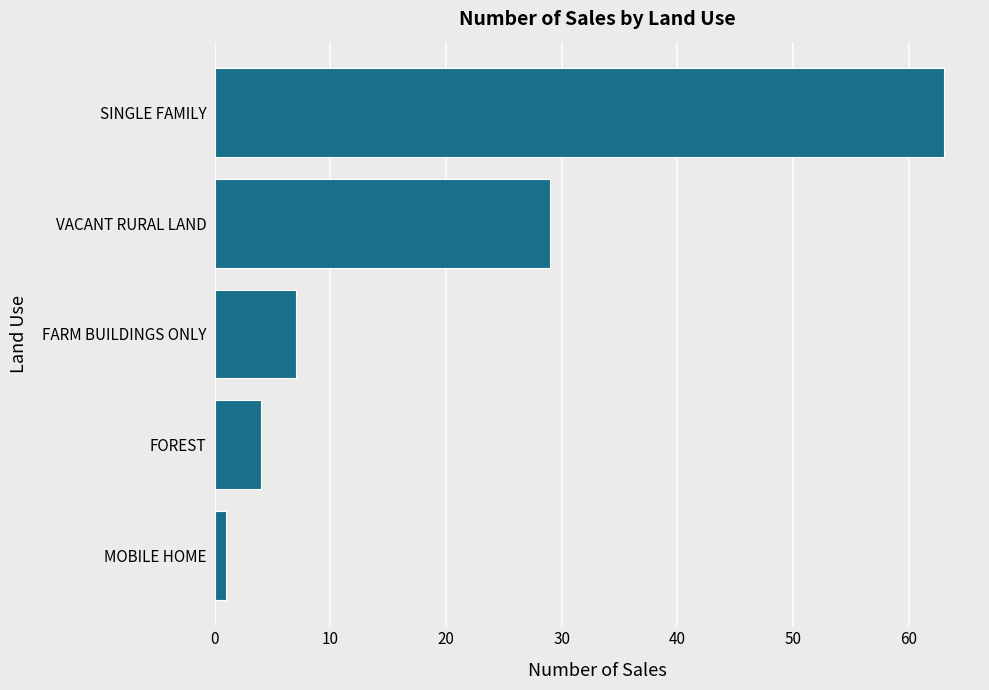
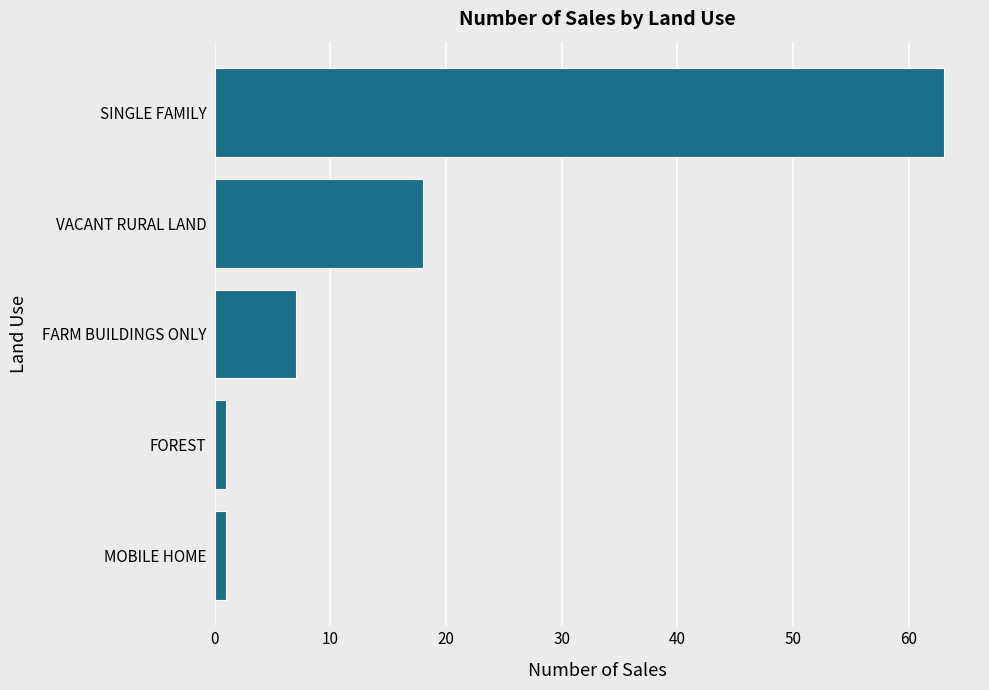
VACANT RURAL LAND: 29 -> 18
FOREST: 4 -> 1
